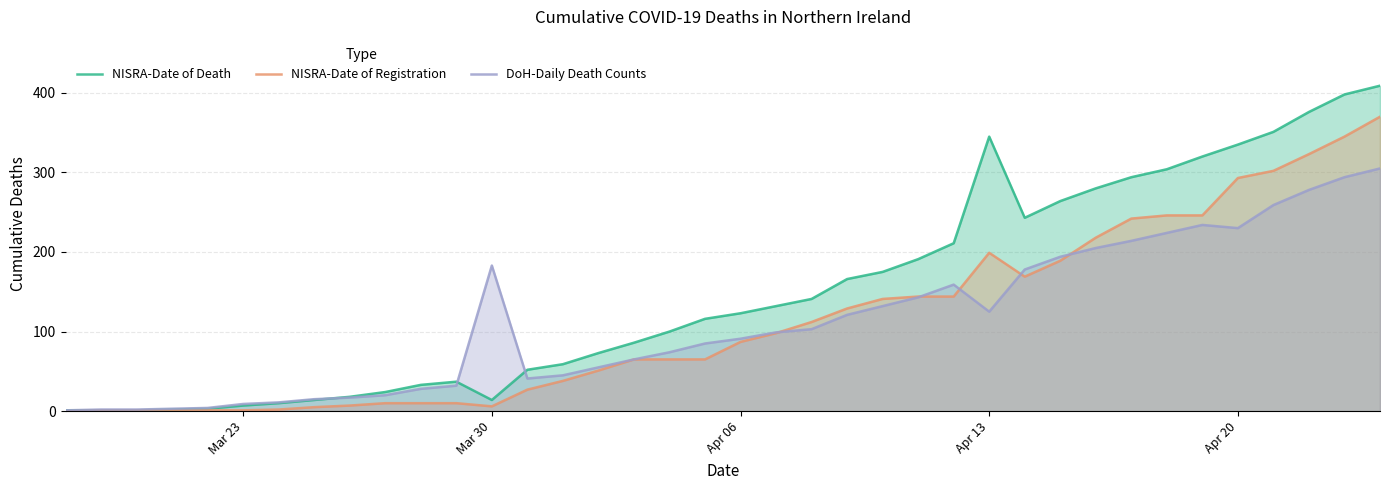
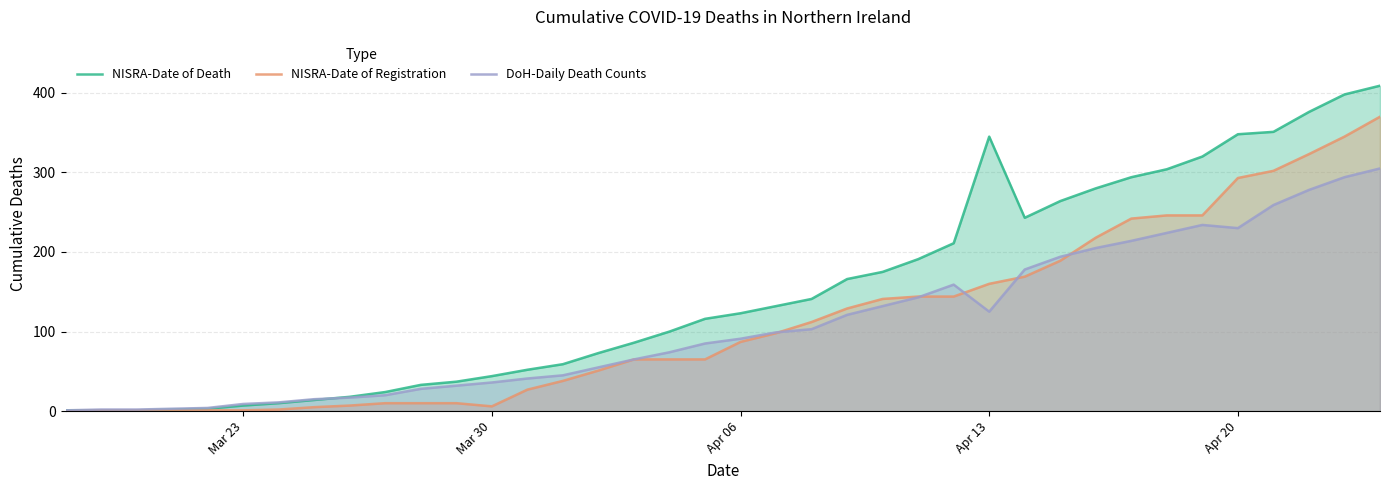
NISRA-Date of Death, Mar 30: 10 -> 40
DoH-Daily Death Counts, Mar 30: 180 -> 40
NISRA-Date of Registration, Apr 13: 200 -> 160
NISRA-Date of Death, Apr 20: 340 -> 350
